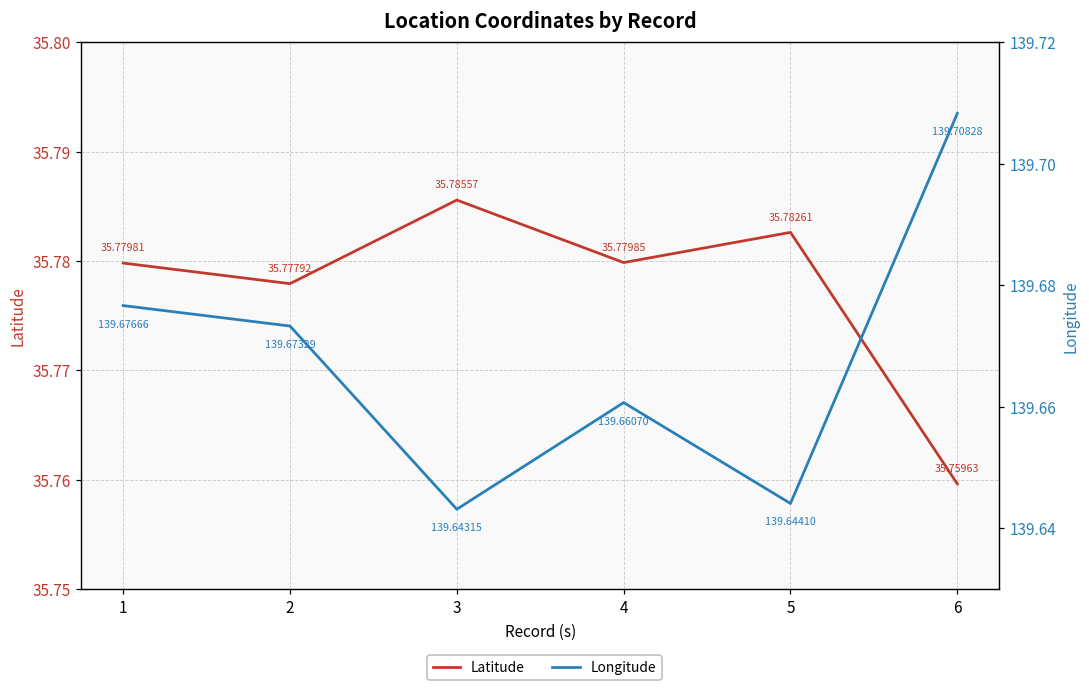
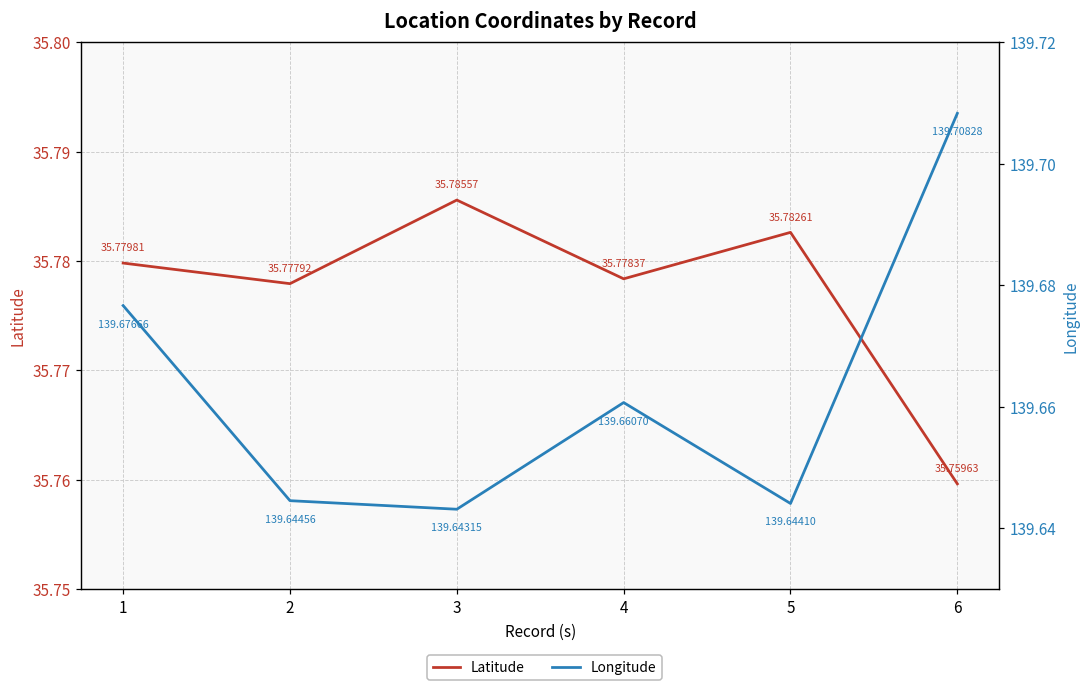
Latitude, 4: 35.77985 -> 35.77837
Longitude, 2: 139.67329 -> 139.64456
